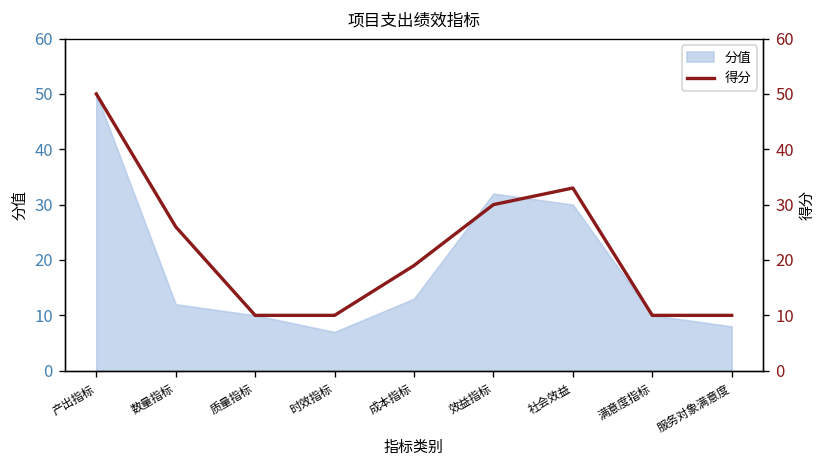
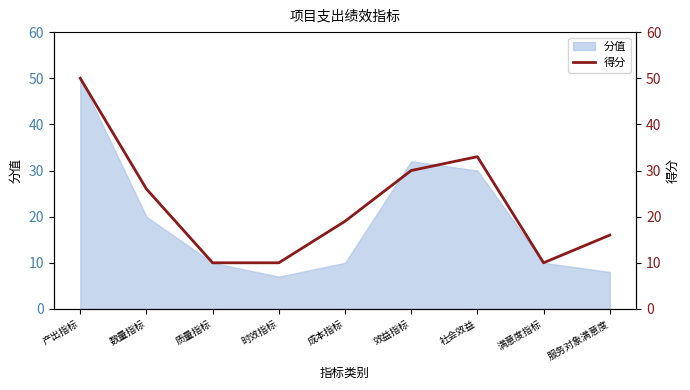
分值, 数量指标: 12 -> 20
分值, 成本指标: 13 -> 10
得分, 服务对象满意度: 10 -> 16
